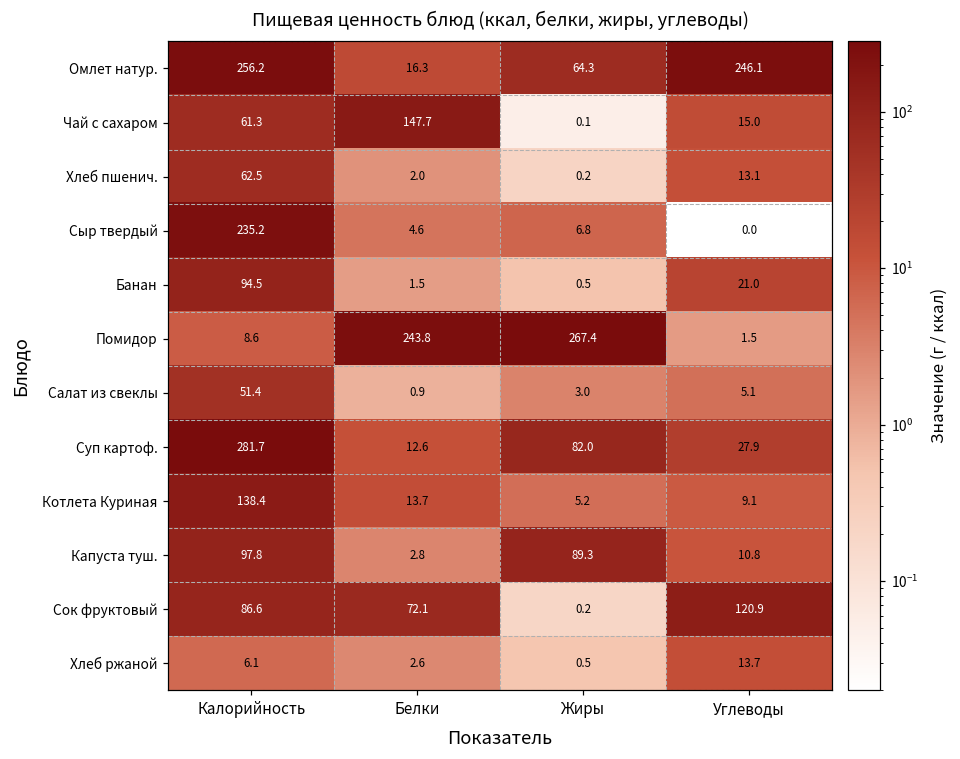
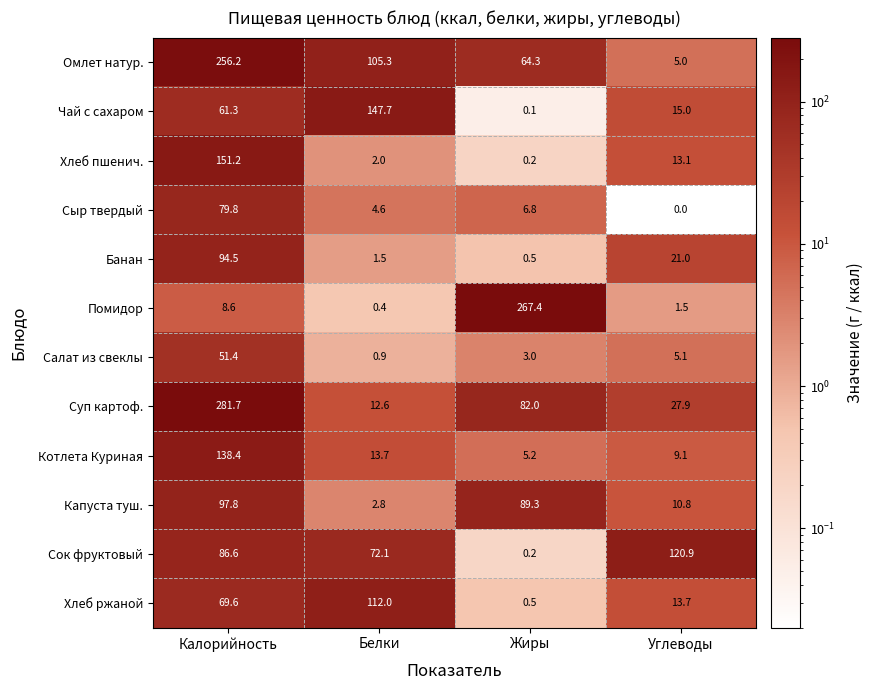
Омлет натур., Белки: 16.3 -> 105.3
Омлет натур., Углеводы: 246.1 -> 5.0
Хлеб пшенич., Калорийность: 62.5 -> 151.2
Сыр твердый, Калорийность: 235.2 -> 79.8
Помидор, Белки: 243.8 -> 0.4
Хлеб ржаной, Калорийность: 6.1 -> 69.6
Хлеб ржаной, Белки: 2.6 -> 112.0
